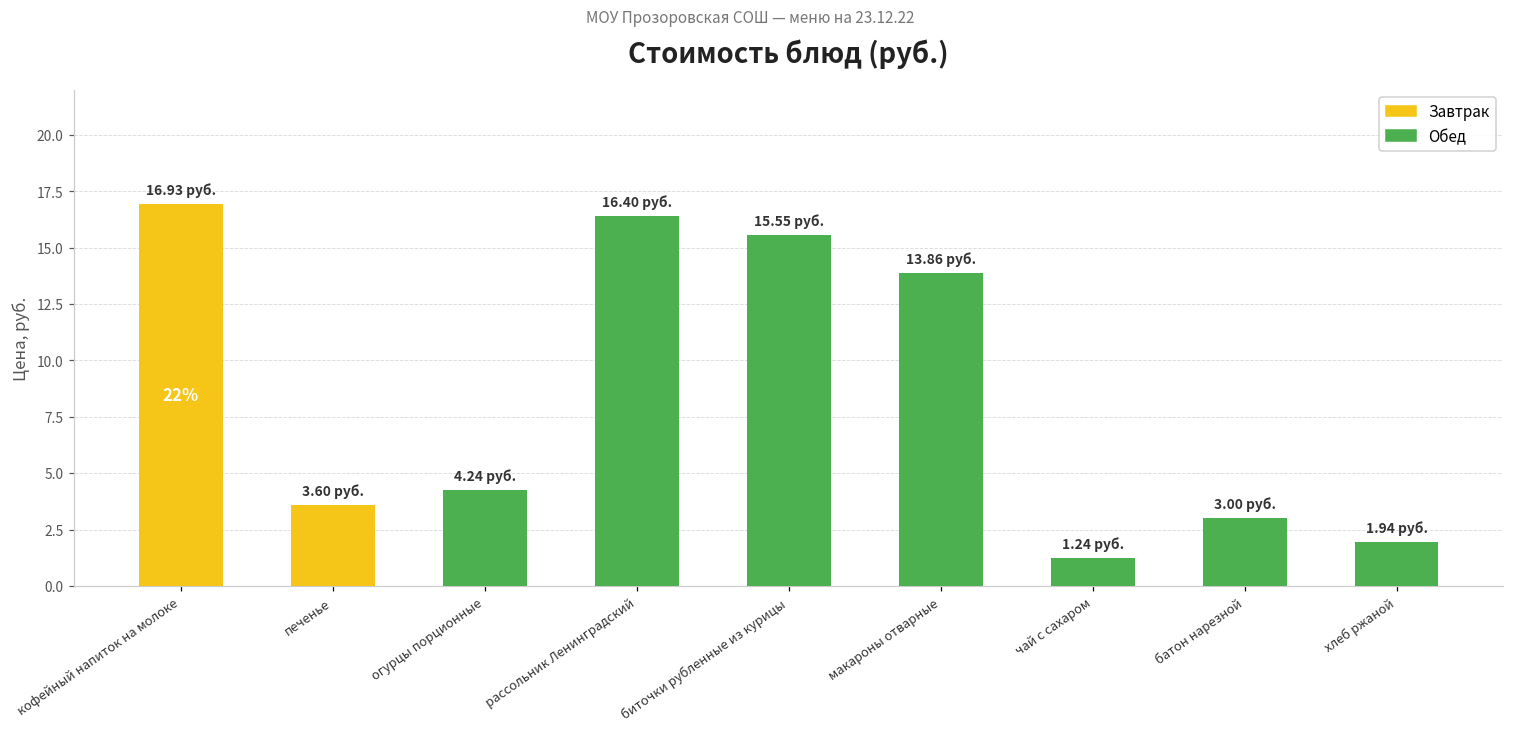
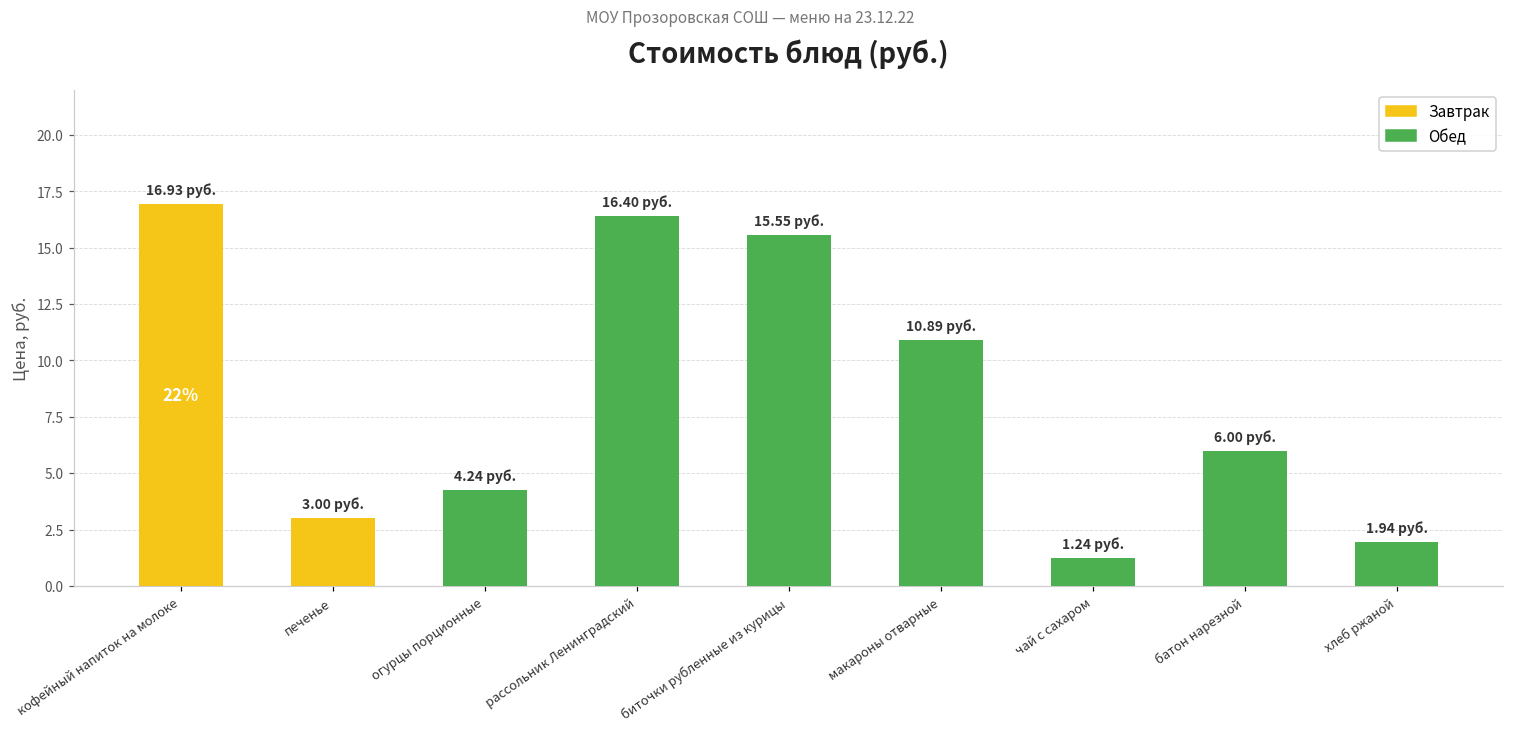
печенье: 3.60 -> 3.00
макароны отварные: 13.86 -> 10.89
батон нарезной: 3.00 -> 6.00
